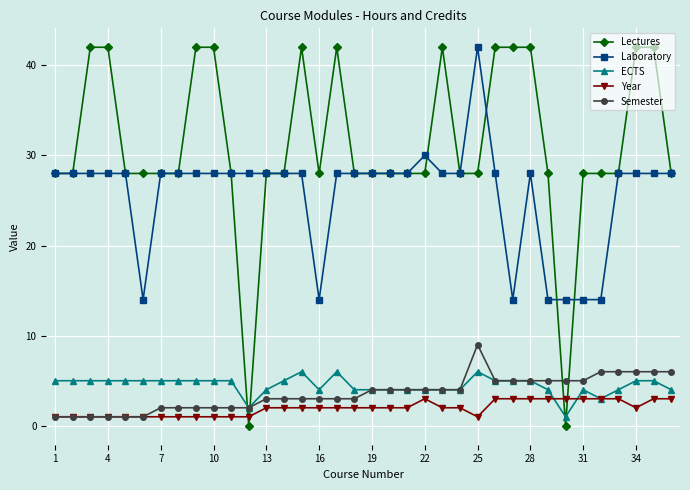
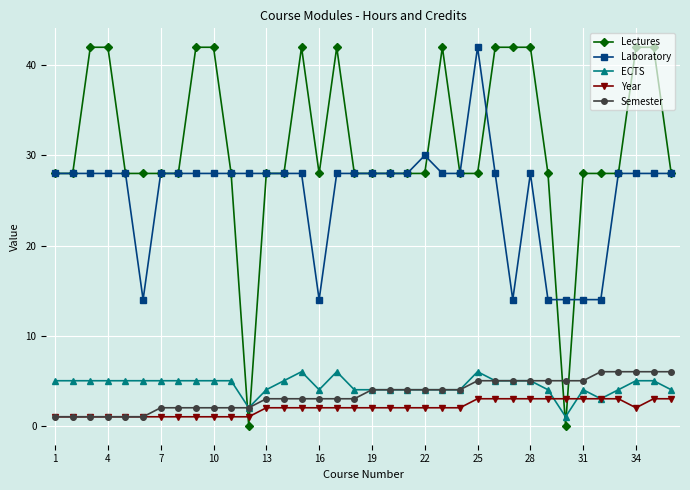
Year, 22: 3 -> 2
Year, 25: 1 -> 3
Semester, 25: 9 -> 5
